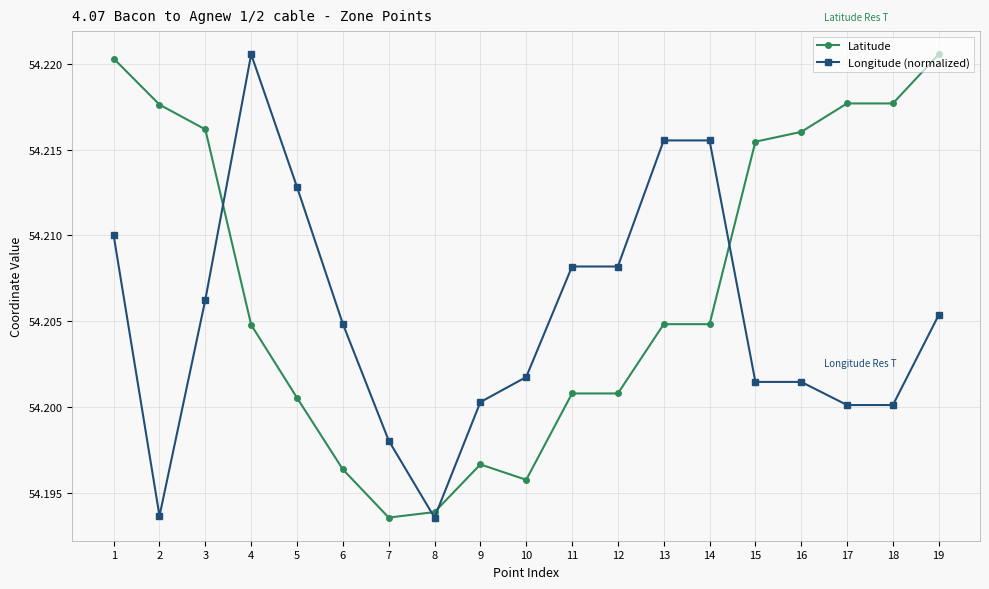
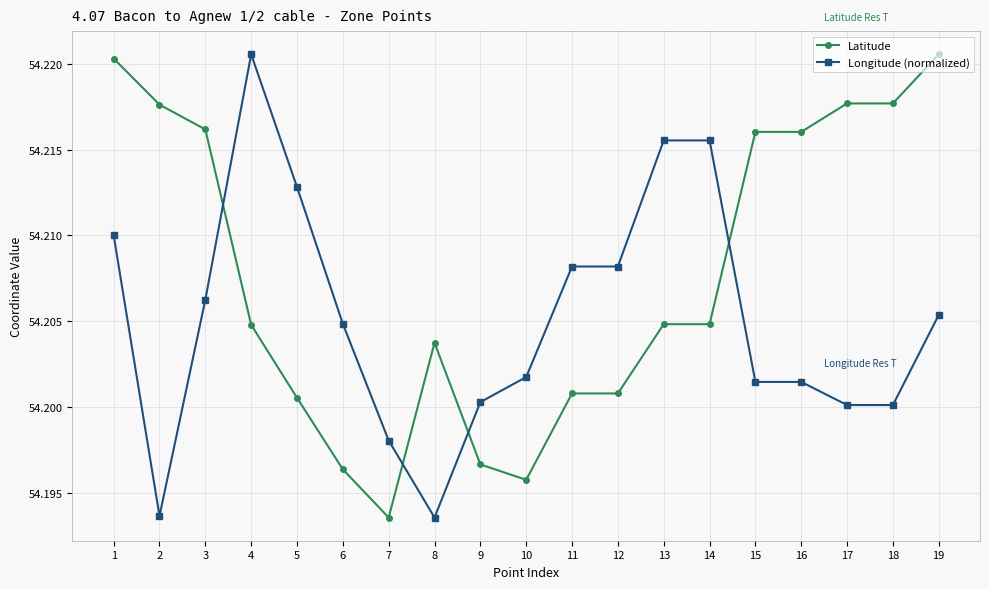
Latitude, 8: 54.1939 -> 54.2037
Latitude, 15: 54.2155 -> 54.2160
